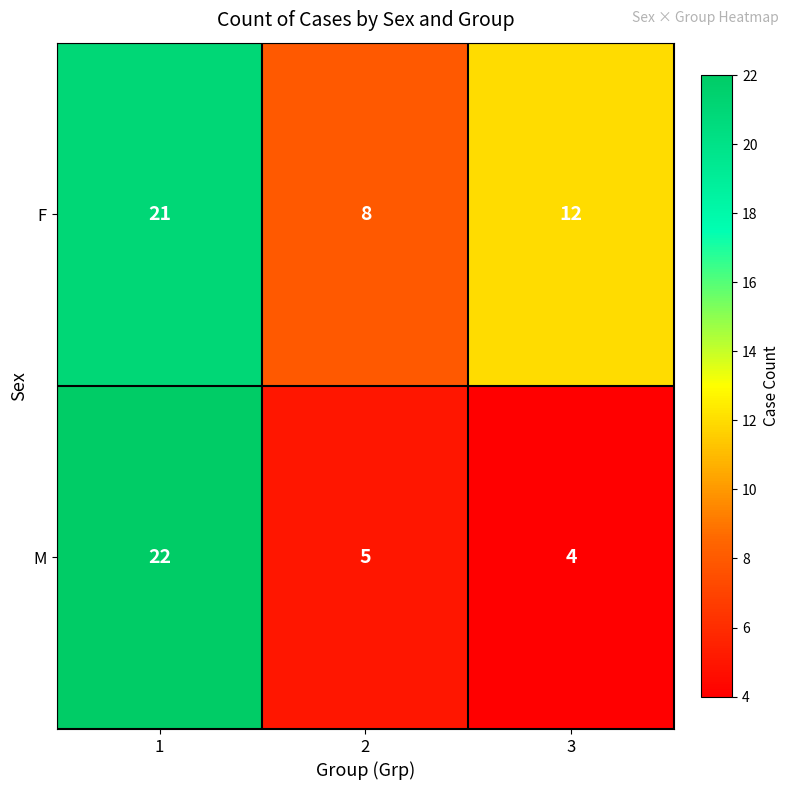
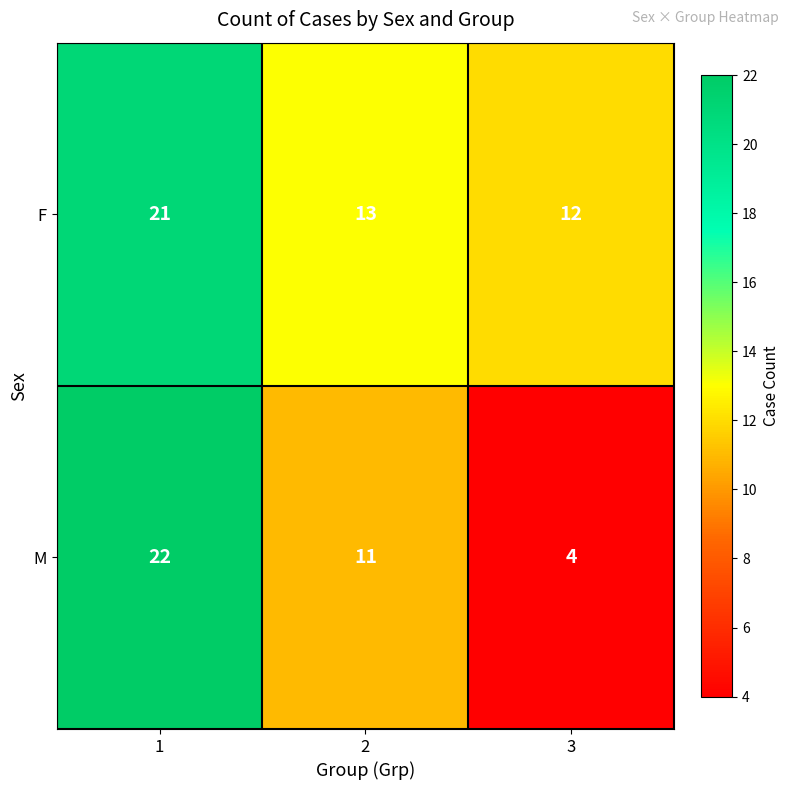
F, 2: 8 -> 13
M, 2: 5 -> 11
